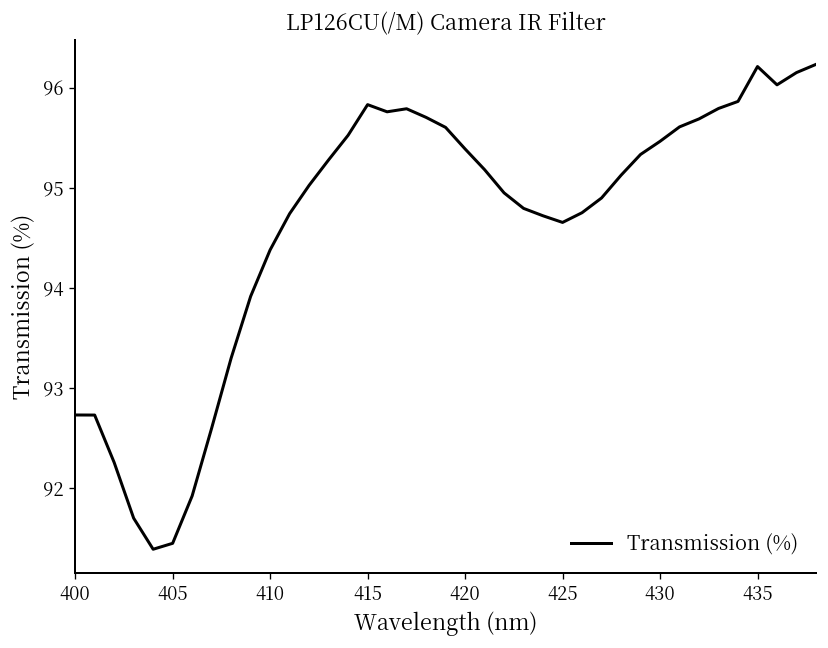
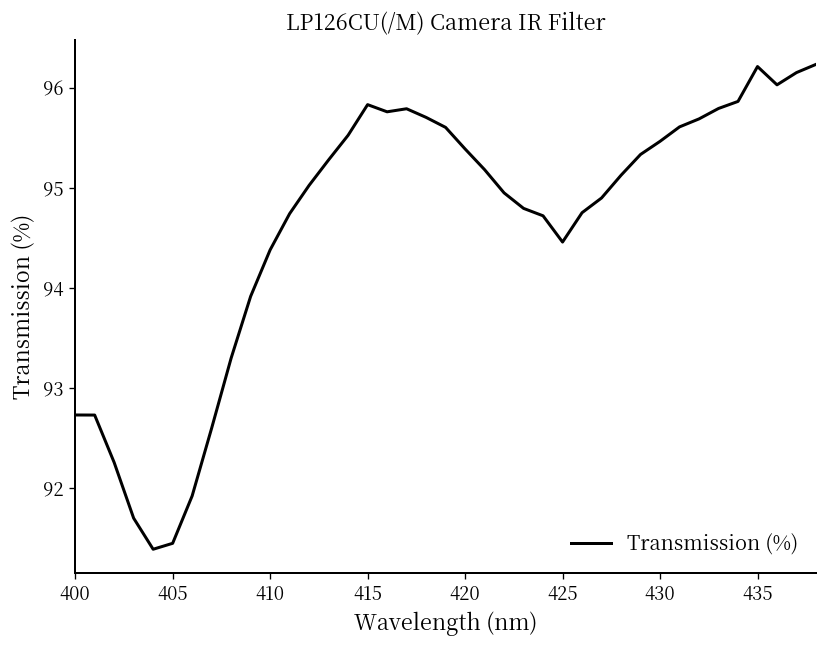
425: 94.7 -> 94.5
